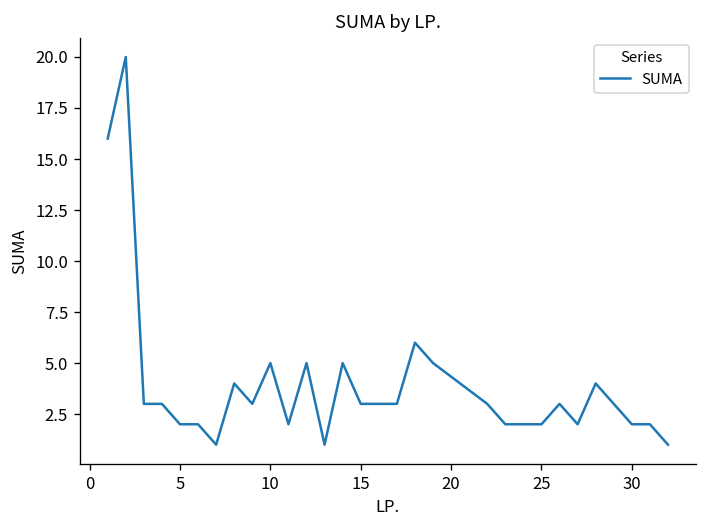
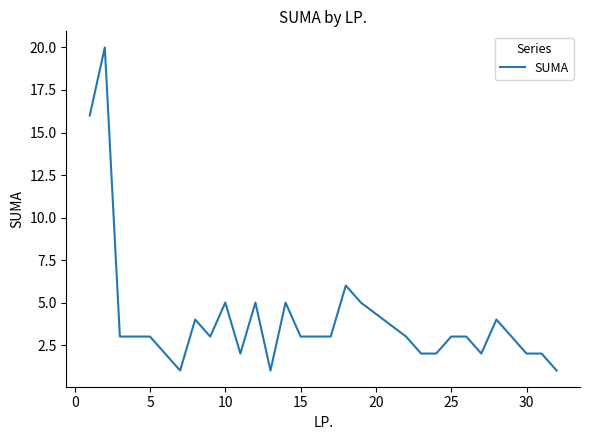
5: 2 -> 3
25: 2 -> 3
